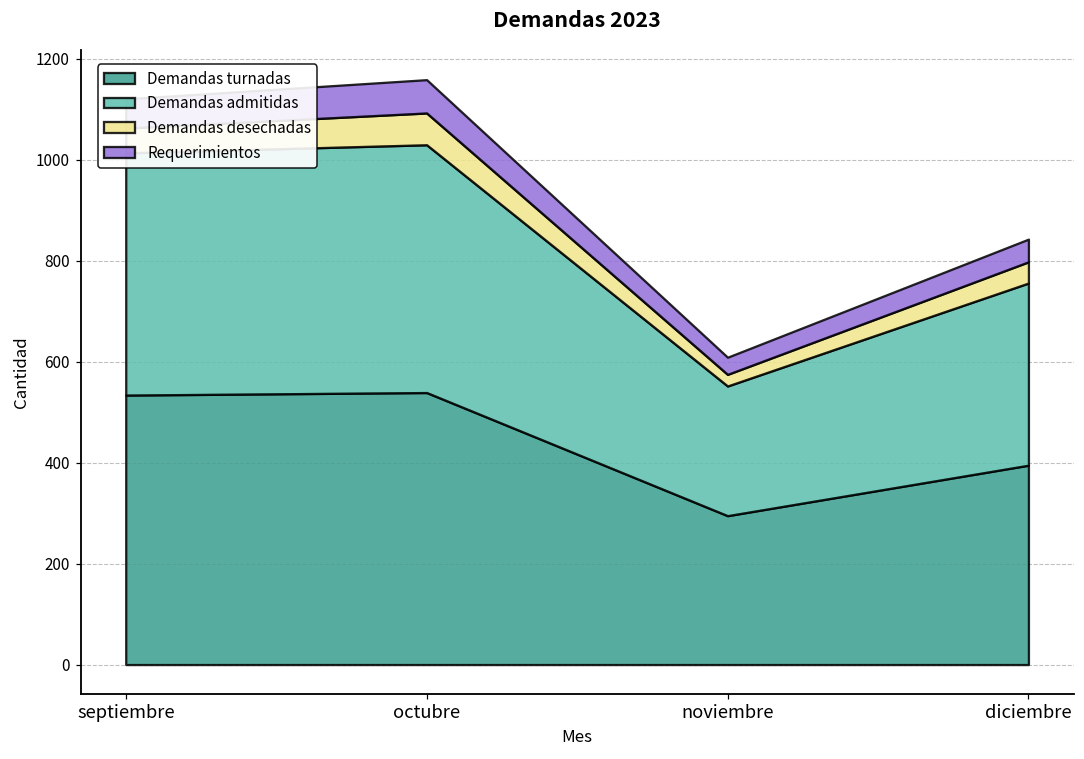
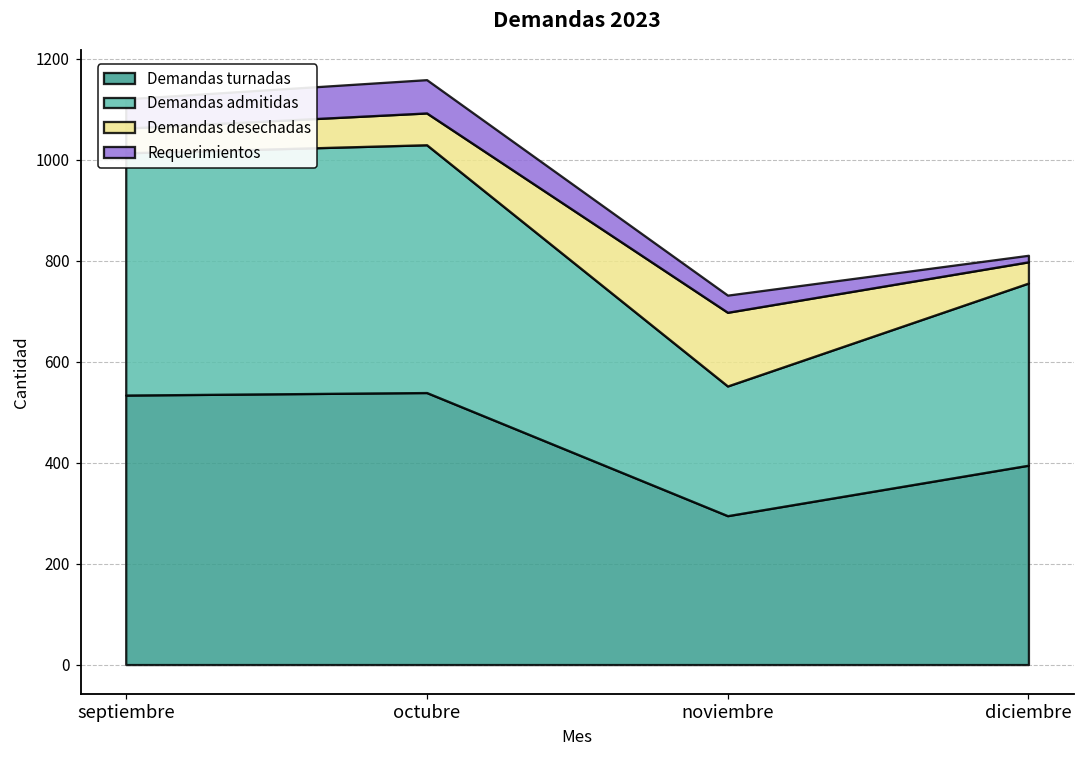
Demandas desechadas, noviembre: 20 -> 150
Requerimientos, diciembre: 50 -> 10
